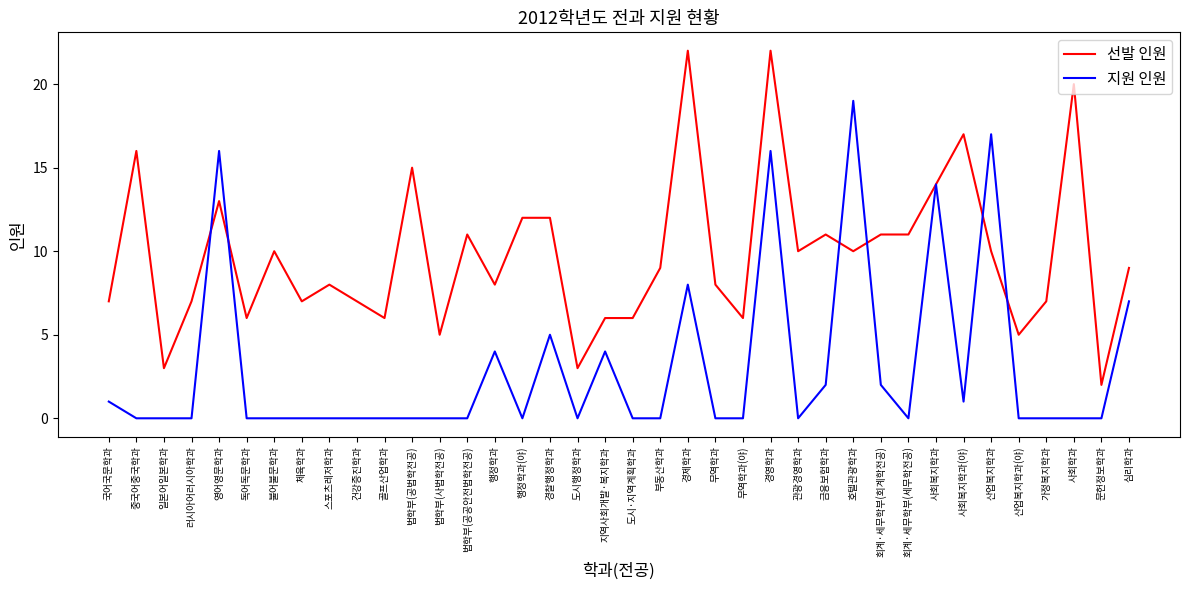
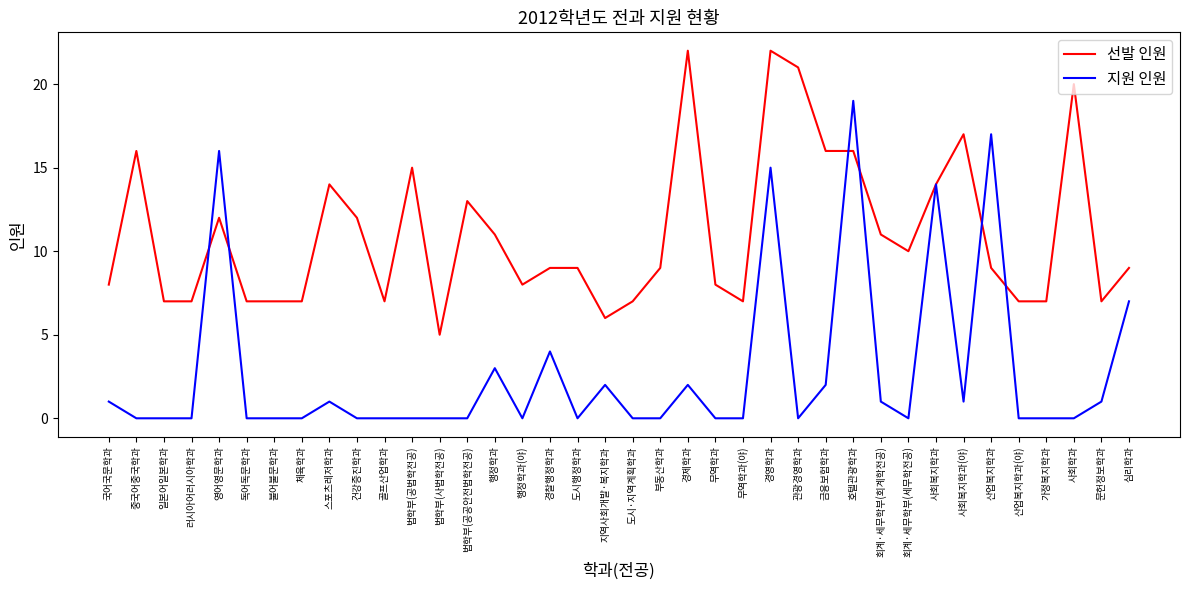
선발 인원, 국어국문학과: 7 -> 8
선발 인원, 일본어일본학과: 3 -> 7
선발 인원, 영어영문학과: 13 -> 12
선발 인원, 독어독문학과: 6 -> 7
선발 인원, 불어불문학과: 10 -> 7
선발 인원, 스포츠레저학과: 8 -> 14
지원 인원, 스포츠레저학과: 0 -> 1
선발 인원, 건강증진학과: 7 -> 12
선발 인원, 골프산업학과: 6 -> 7
선발 인원, 법학부(공공안전법학전공): 11 -> 13
선발 인원, 행정학과: 8 -> 11
지원 인원, 행정학과: 4 -> 3
선발 인원, 행정학과(야): 12 -> 8
선발 인원, 경찰행정학과: 12 -> 9
지원 인원, 경찰행정학과: 5 -> 4
선발 인원, 도시행정학과: 3 -> 9
지원 인원, 지역사회개발·복지학과: 4 -> 2
선발 인원, 도시·지역계획학과: 6 -> 7
지원 인원, 경제학과: 8 -> 2
선발 인원, 무역학과(야): 6 -> 7
지원 인원, 경영학과: 16 -> 15
선발 인원, 관광경영학과: 10 -> 21
선발 인원, 금융보험학과: 11 -> 16
선발 인원, 호텔관광학과: 10 -> 16
지원 인원, 회계·세무학부(회계학전공): 2 -> 1
선발 인원, 회계·세무학부(세무학전공): 11 -> 10
선발 인원, 산업복지학과: 10 -> 9
선발 인원, 산업복지학과(야): 5 -> 7
선발 인원, 문헌정보학과: 2 -> 7
지원 인원, 문헌정보학과: 0 -> 1
